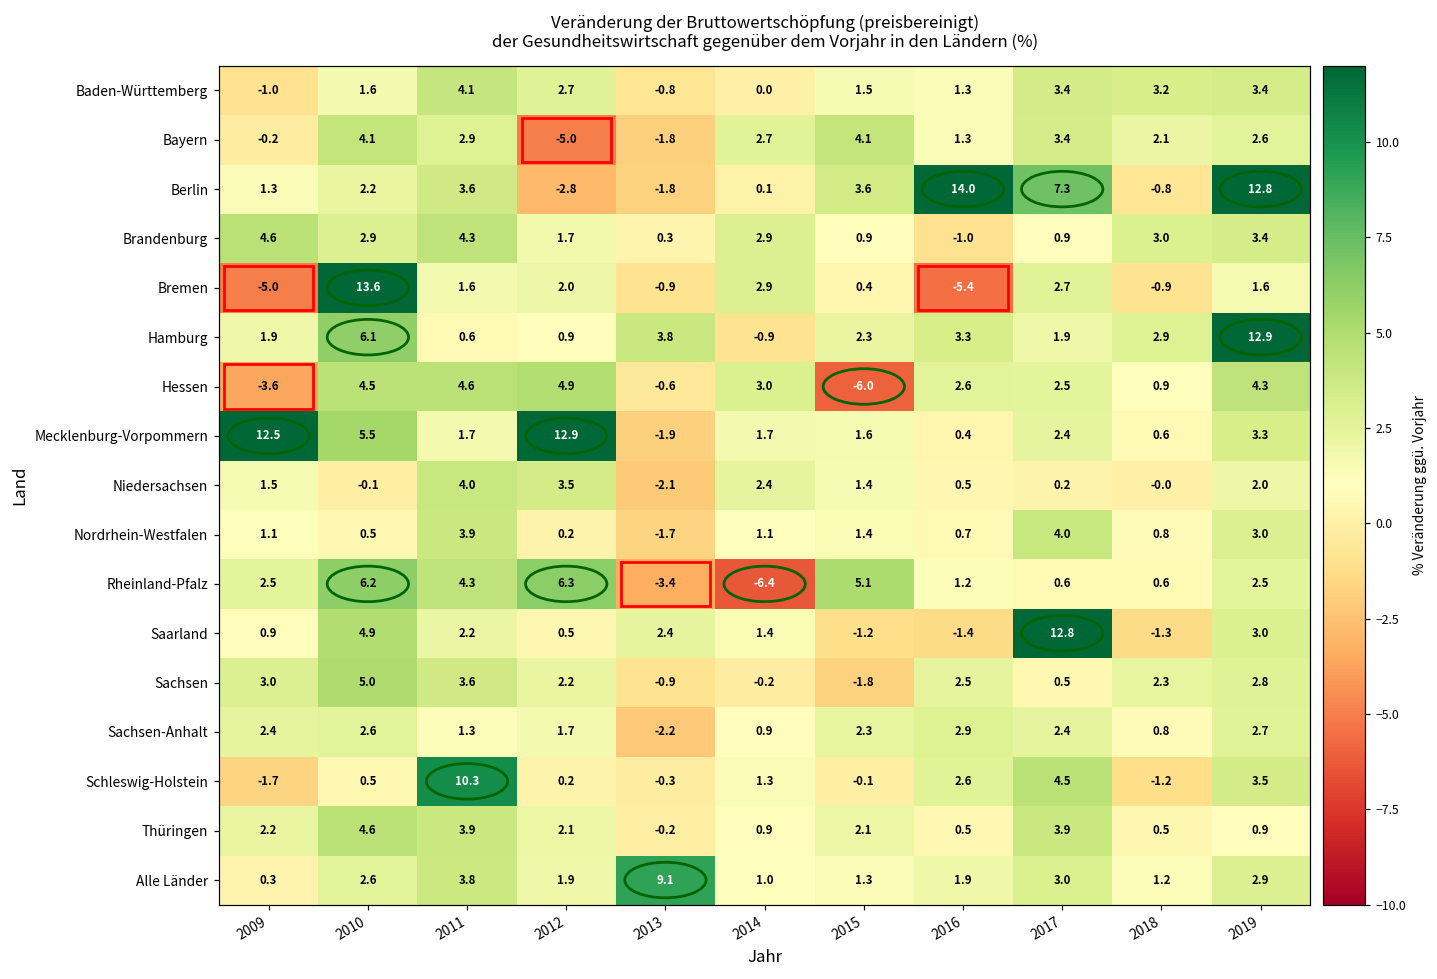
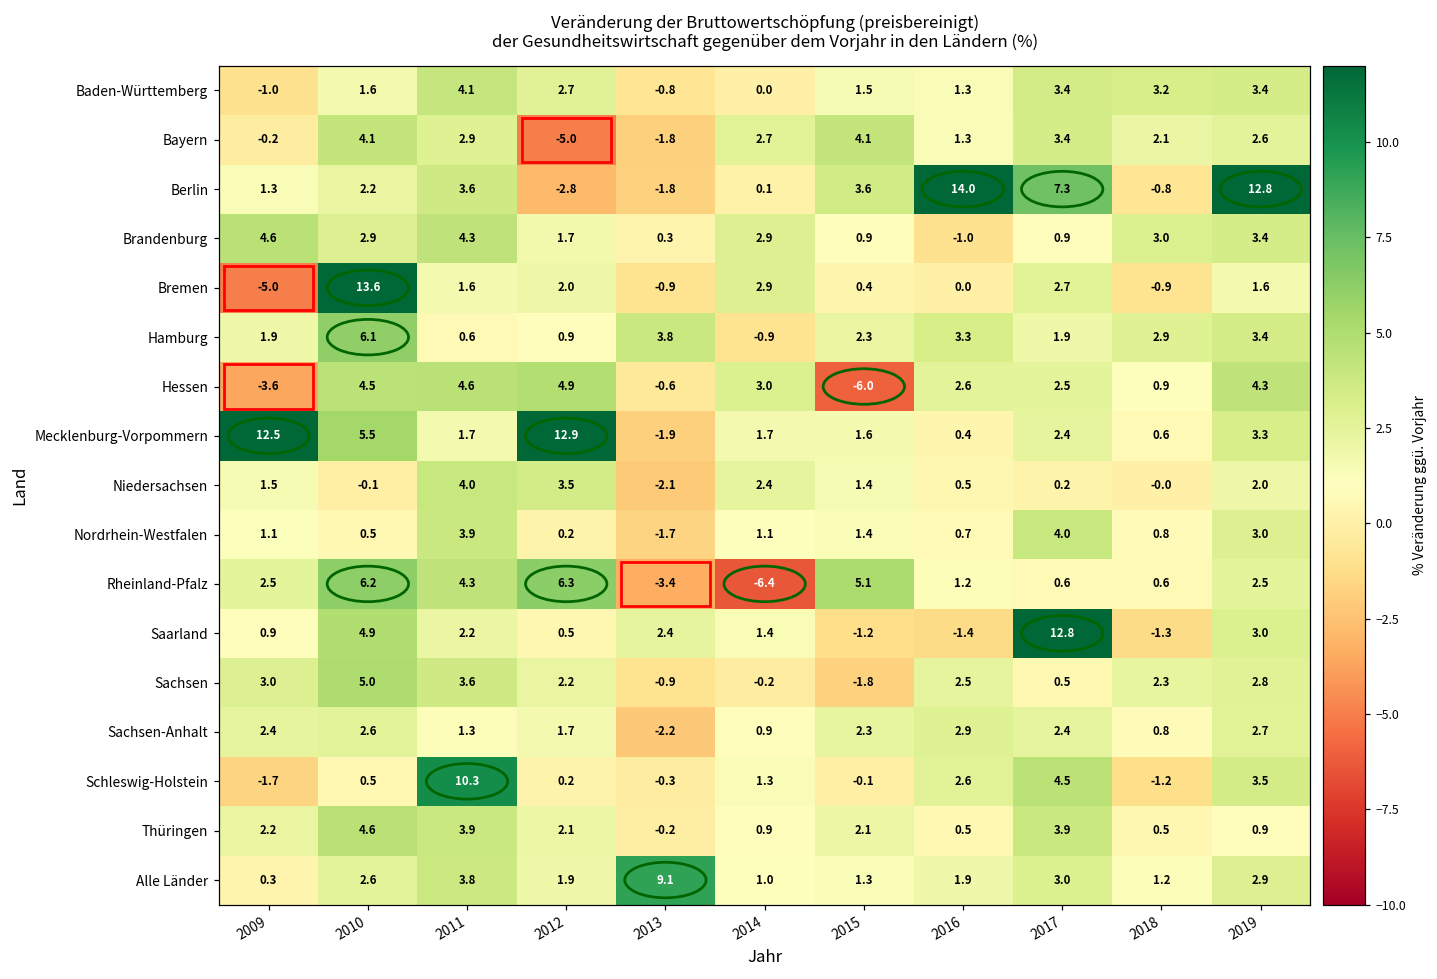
Bremen, 2016: -5.4 -> 0.0
Hamburg, 2019: 12.9 -> 3.4
